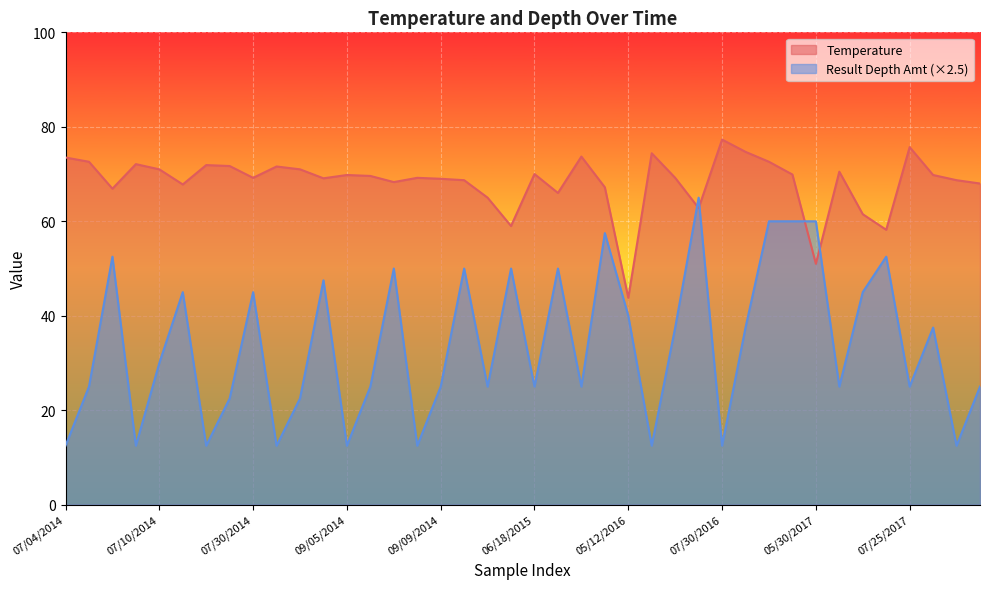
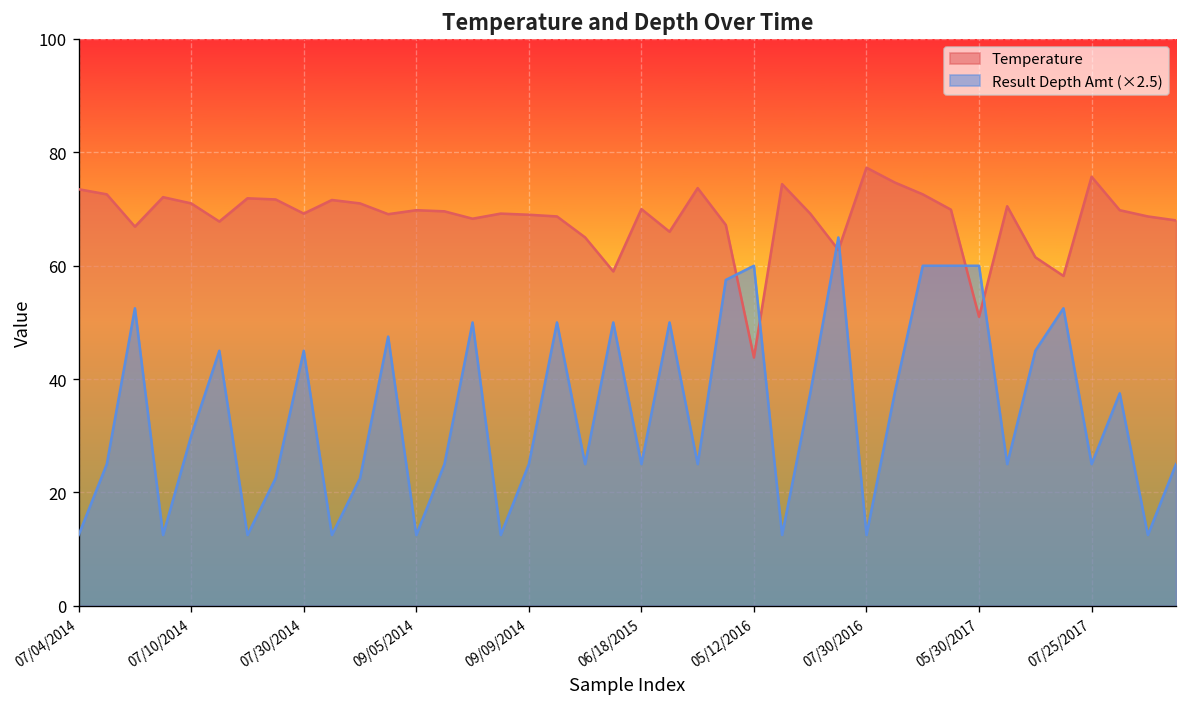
Result Depth Amt (×2.5), 05/12/2016: 40 -> 60
